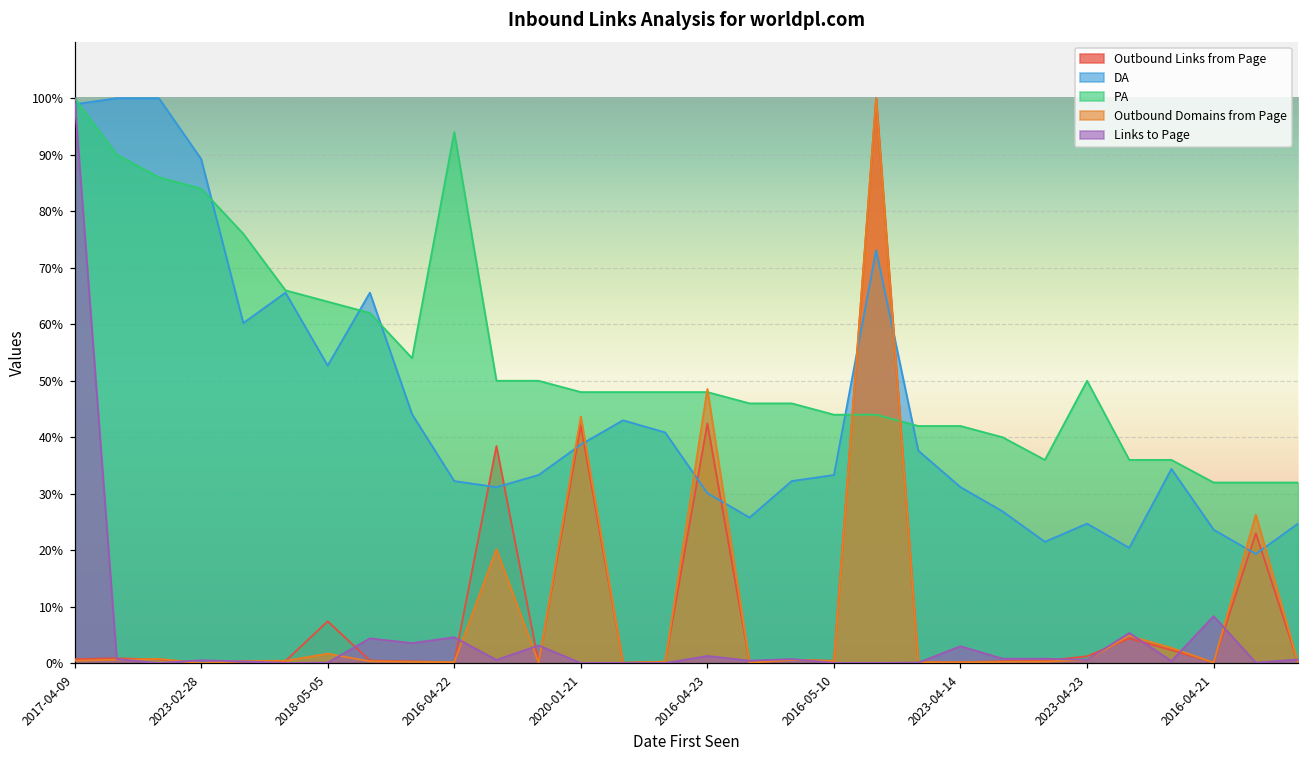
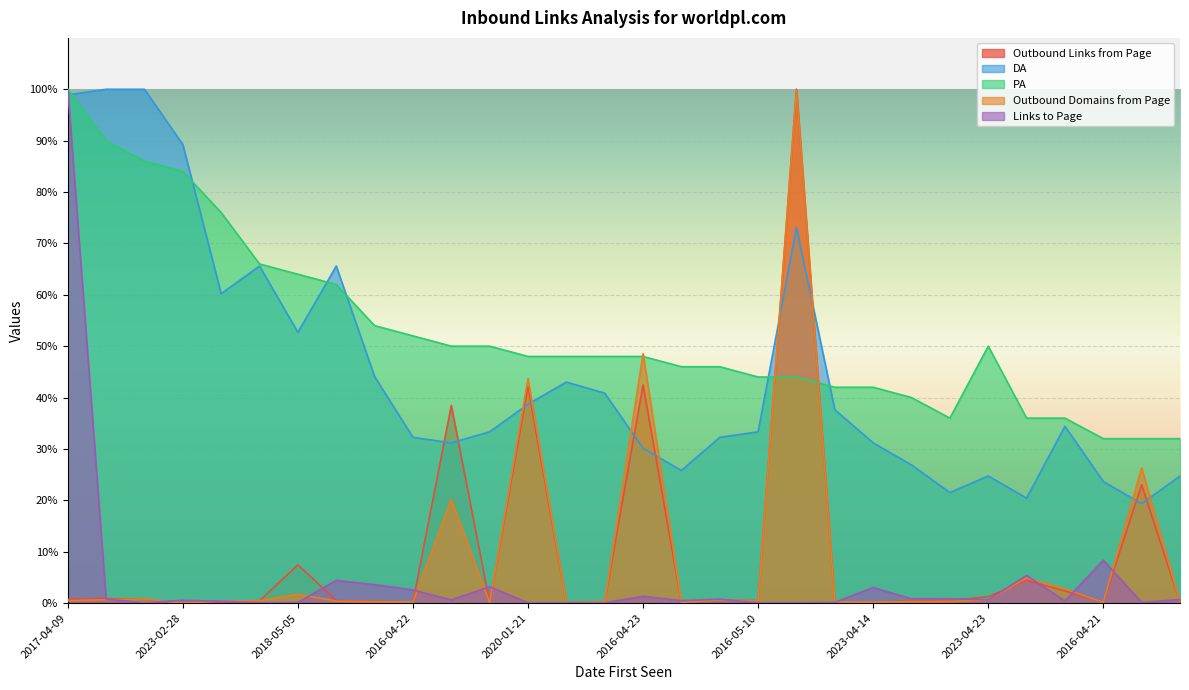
PA, 2016-04-22: 94% -> 52%
Links to Page, 2016-04-22: 5% -> 3%
